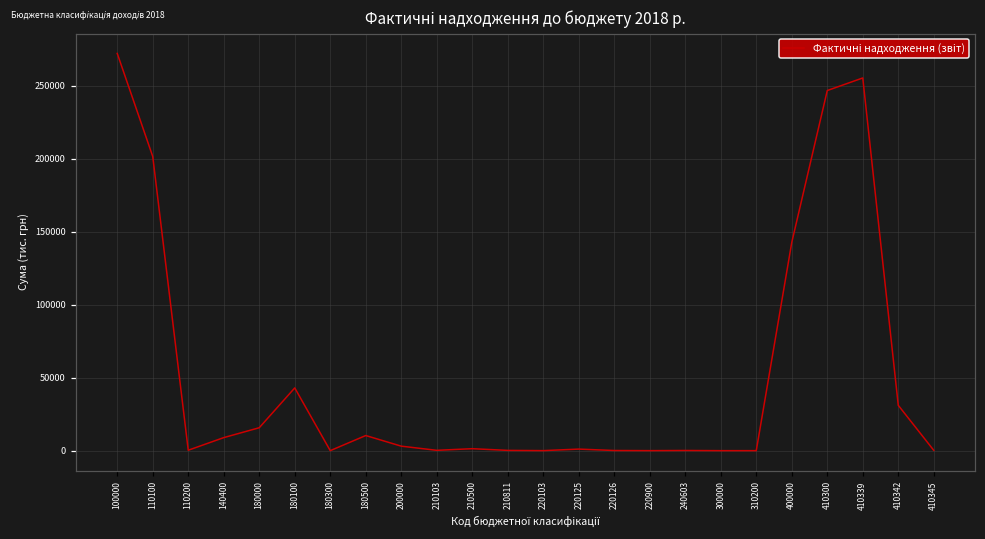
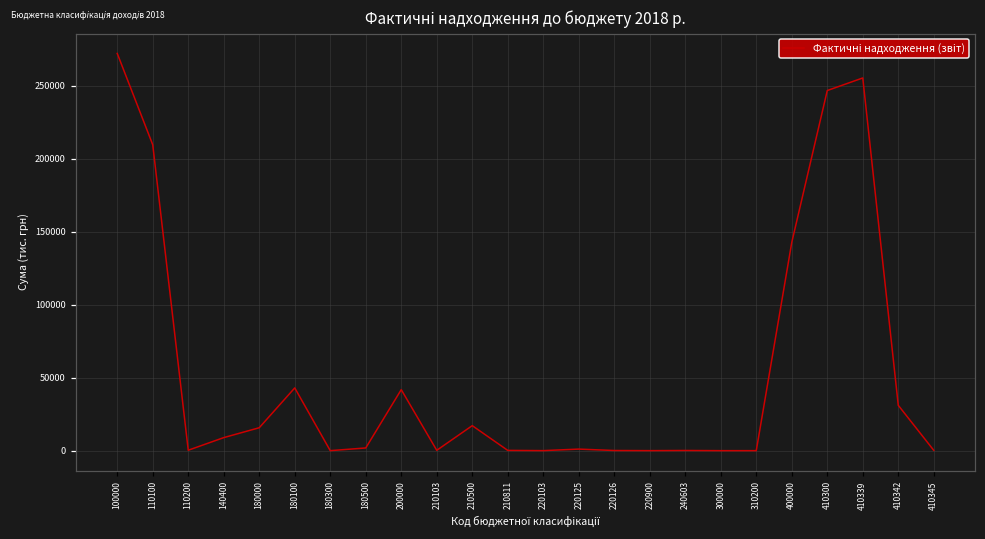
110100: 201000 -> 209000
180500: 10000 -> 2000
200000: 3000 -> 42000
210500: 1000 -> 17000
